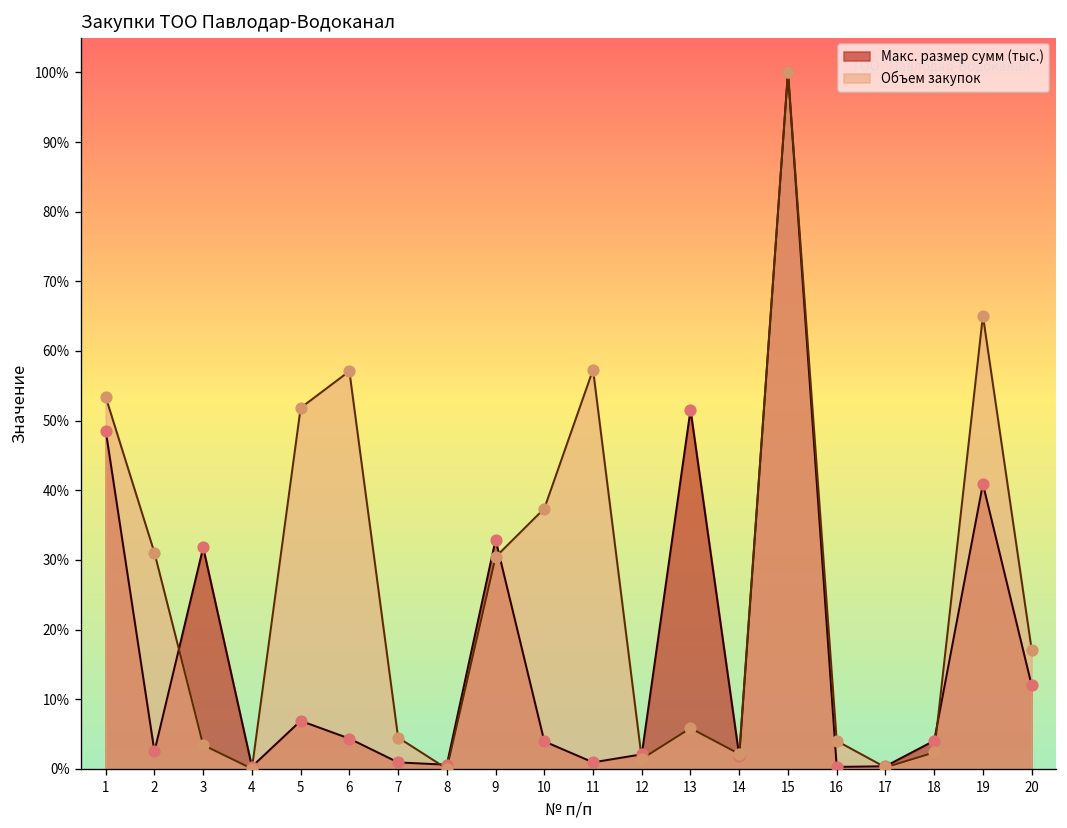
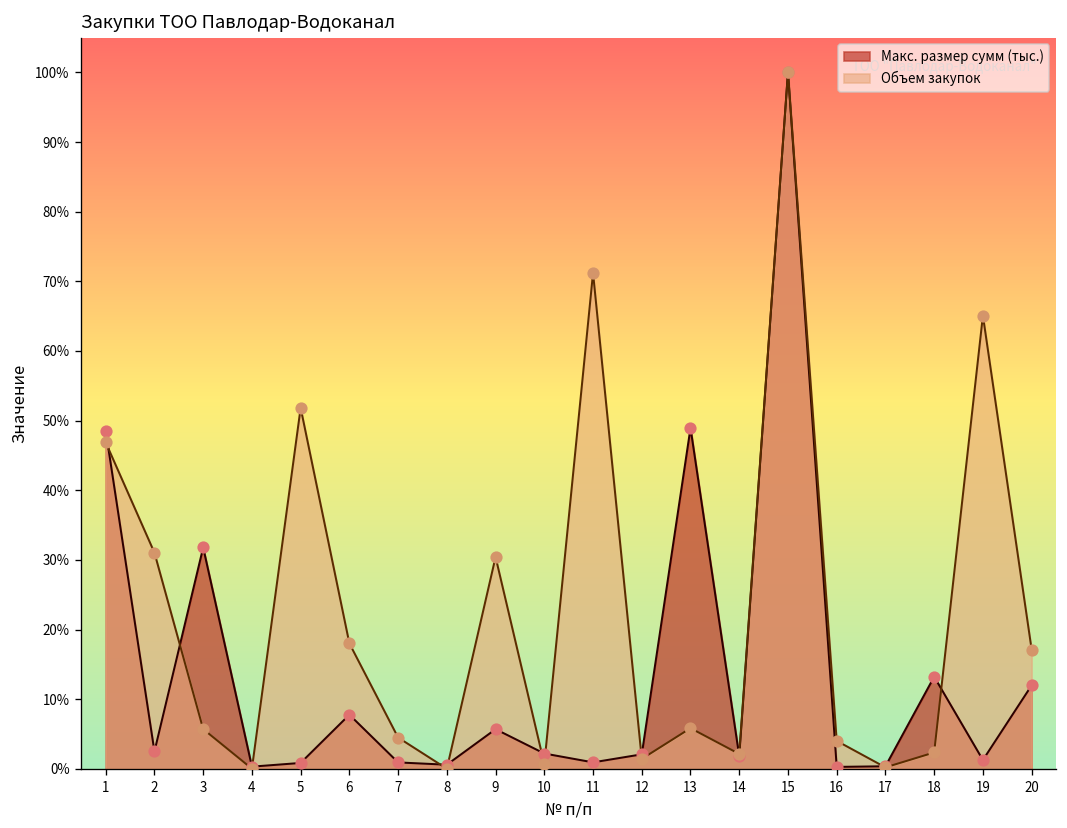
Объем закупок, 1: 53% -> 47%
Объем закупок, 3: 3% -> 6%
Макс. размер сумм (тыс.), 5: 7% -> 1%
Макс. размер сумм (тыс.), 6: 4% -> 8%
Объем закупок, 6: 57% -> 18%
Макс. размер сумм (тыс.), 9: 33% -> 6%
Макс. размер сумм (тыс.), 10: 4% -> 2%
Объем закупок, 10: 37% -> 1%
Объем закупок, 11: 57% -> 71%
Макс. размер сумм (тыс.), 13: 52% -> 49%
Макс. размер сумм (тыс.), 18: 4% -> 13%
Макс. размер сумм (тыс.), 19: 41% -> 1%
